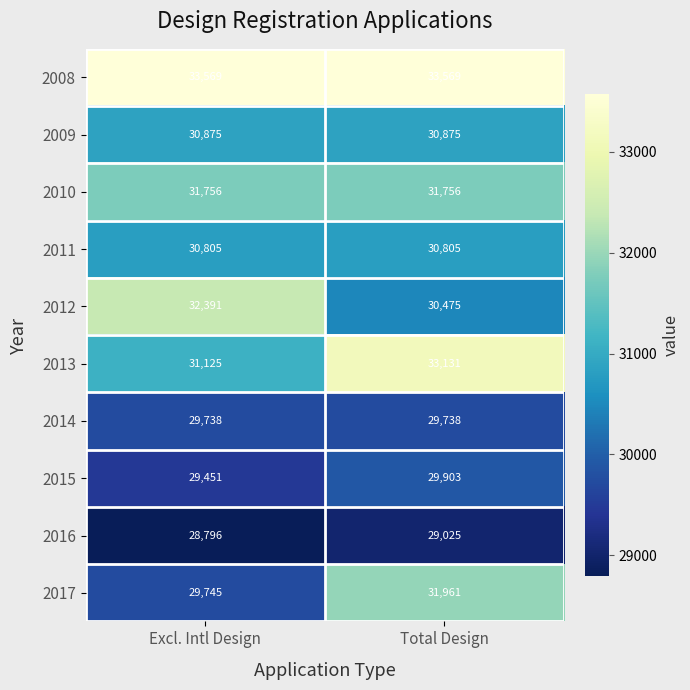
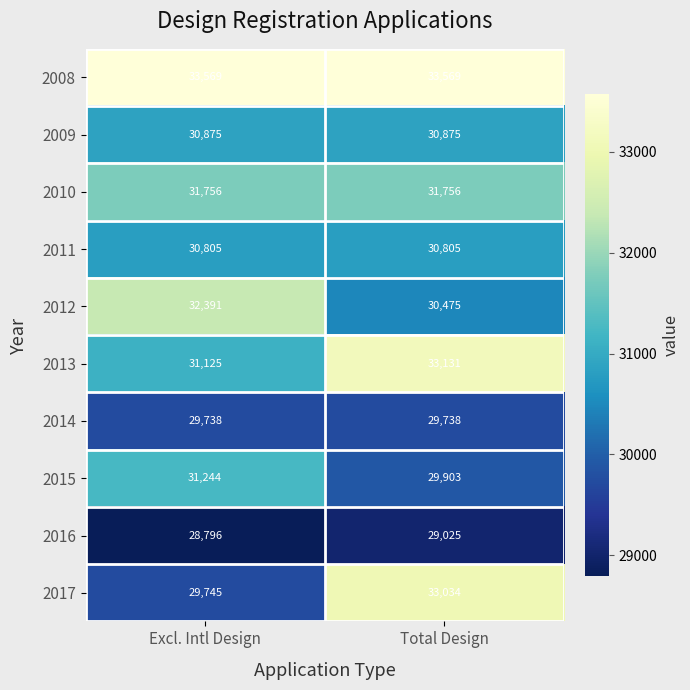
2015, Excl. Intl Design: 29,451 -> 31,244
2017, Total Design: 31,961 -> 33,034
